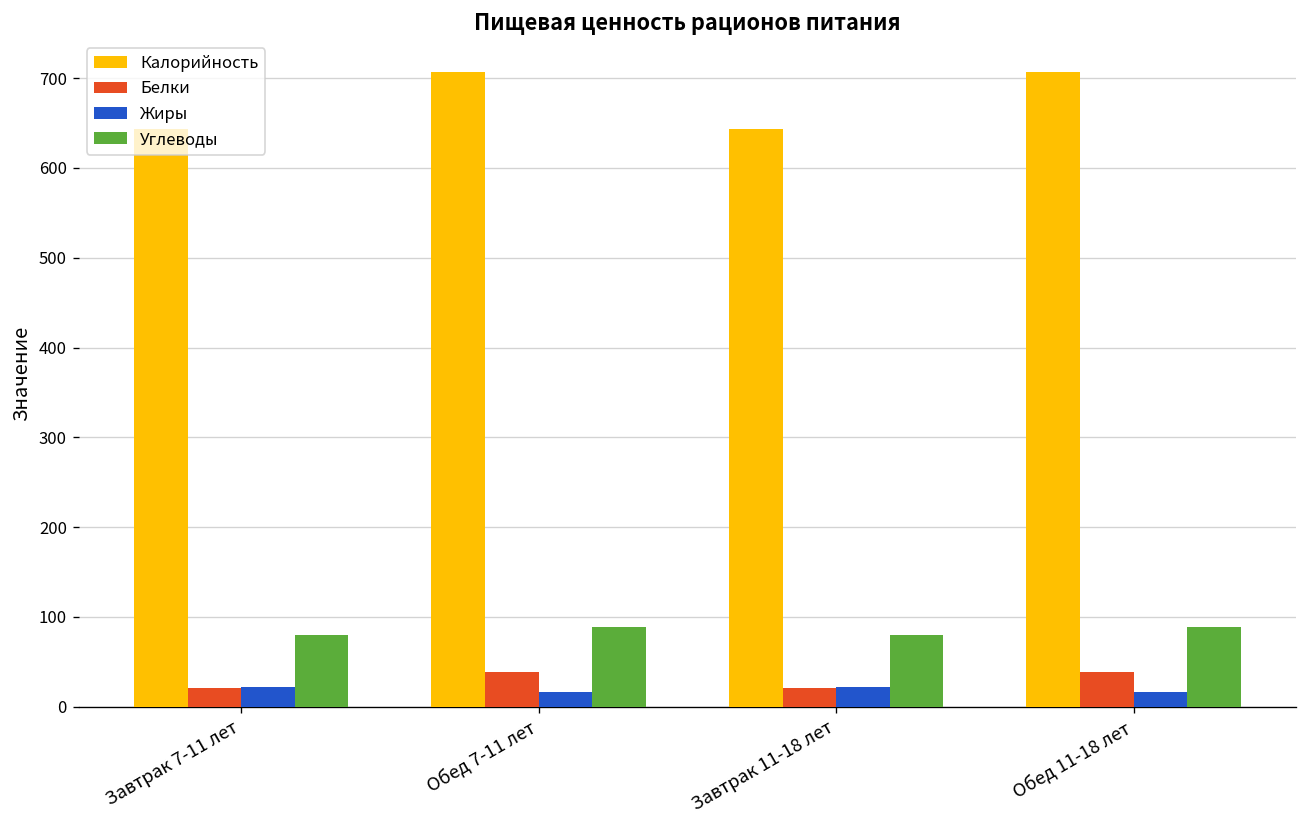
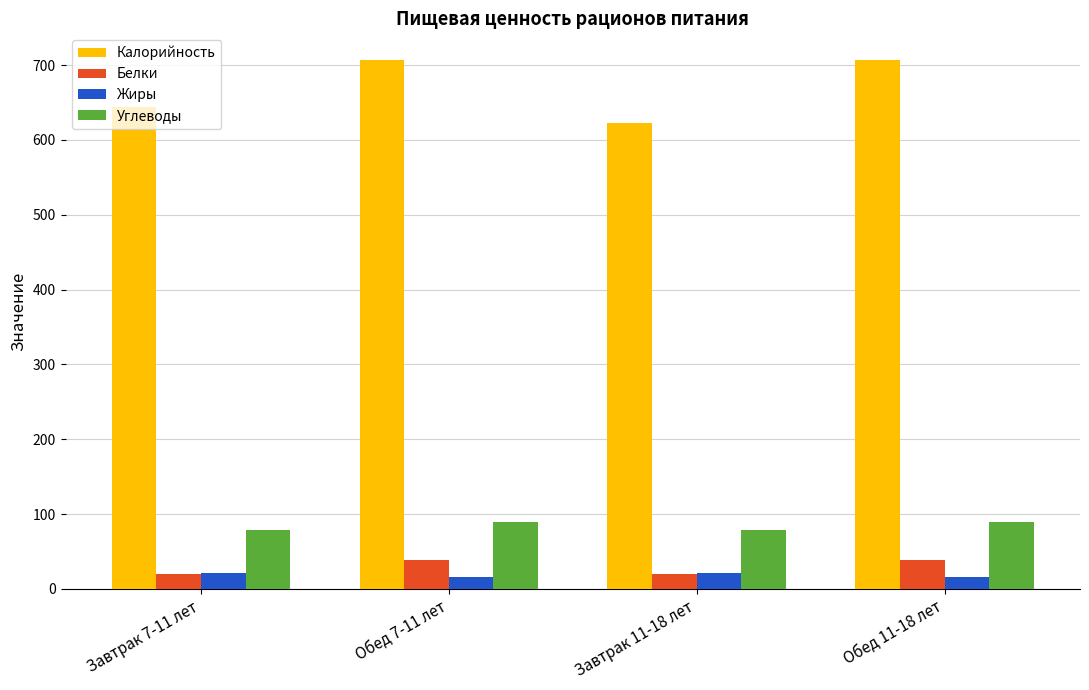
Калорийность, Завтрак 11-18 лет: 640 -> 620
